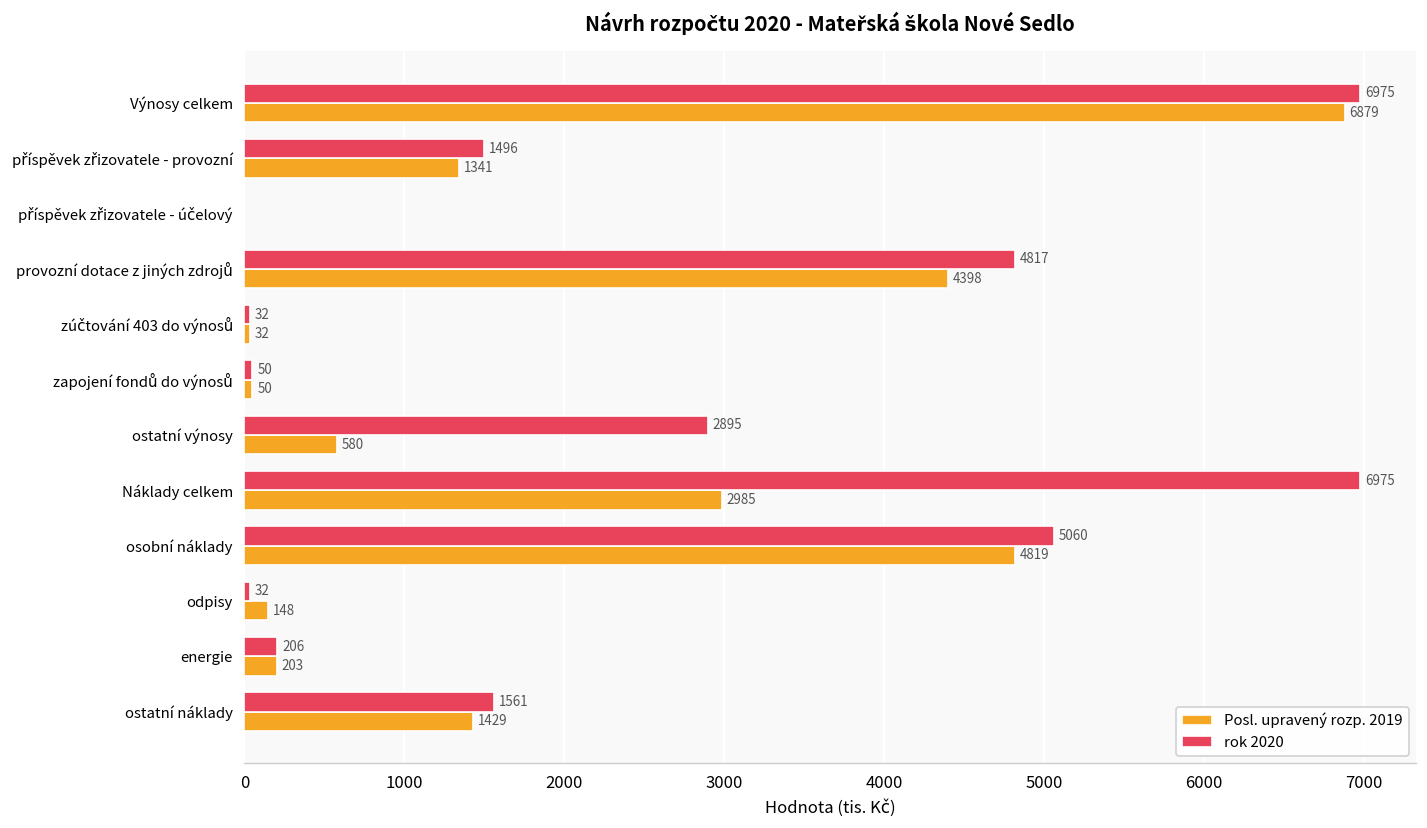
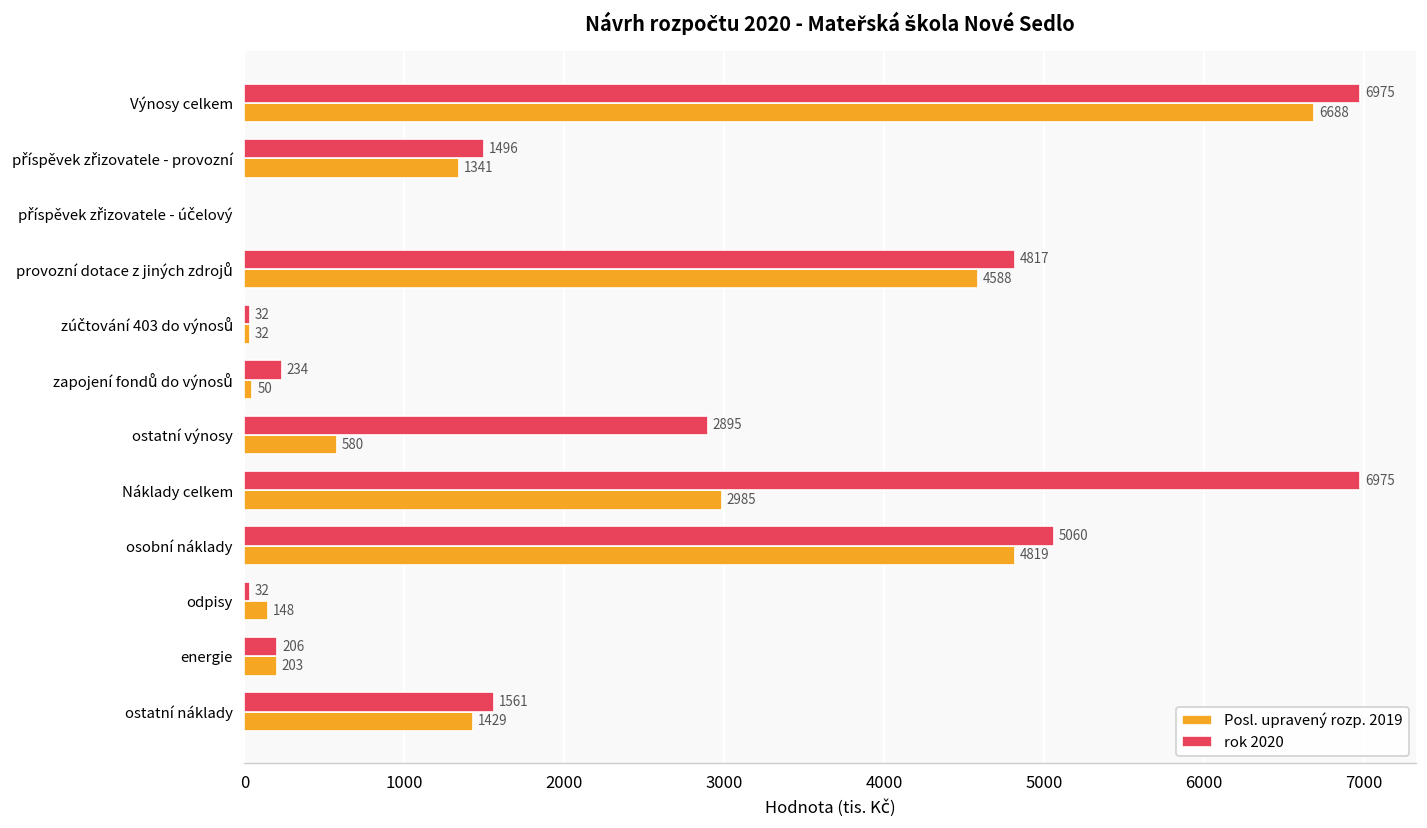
Posl. upravený rozp. 2019, Výnosy celkem: 6879 -> 6688
Posl. upravený rozp. 2019, provozní dotace z jiných zdrojů: 4398 -> 4588
rok 2020, zapojení fondů do výnosů: 50 -> 234
